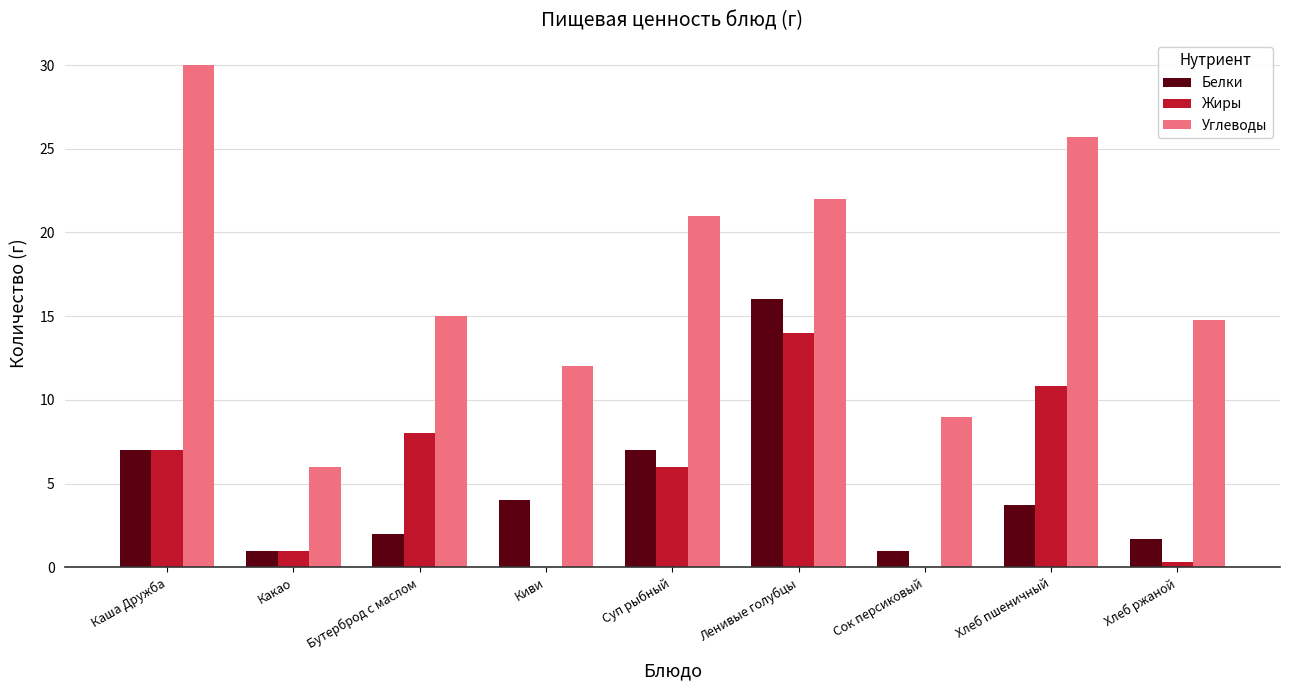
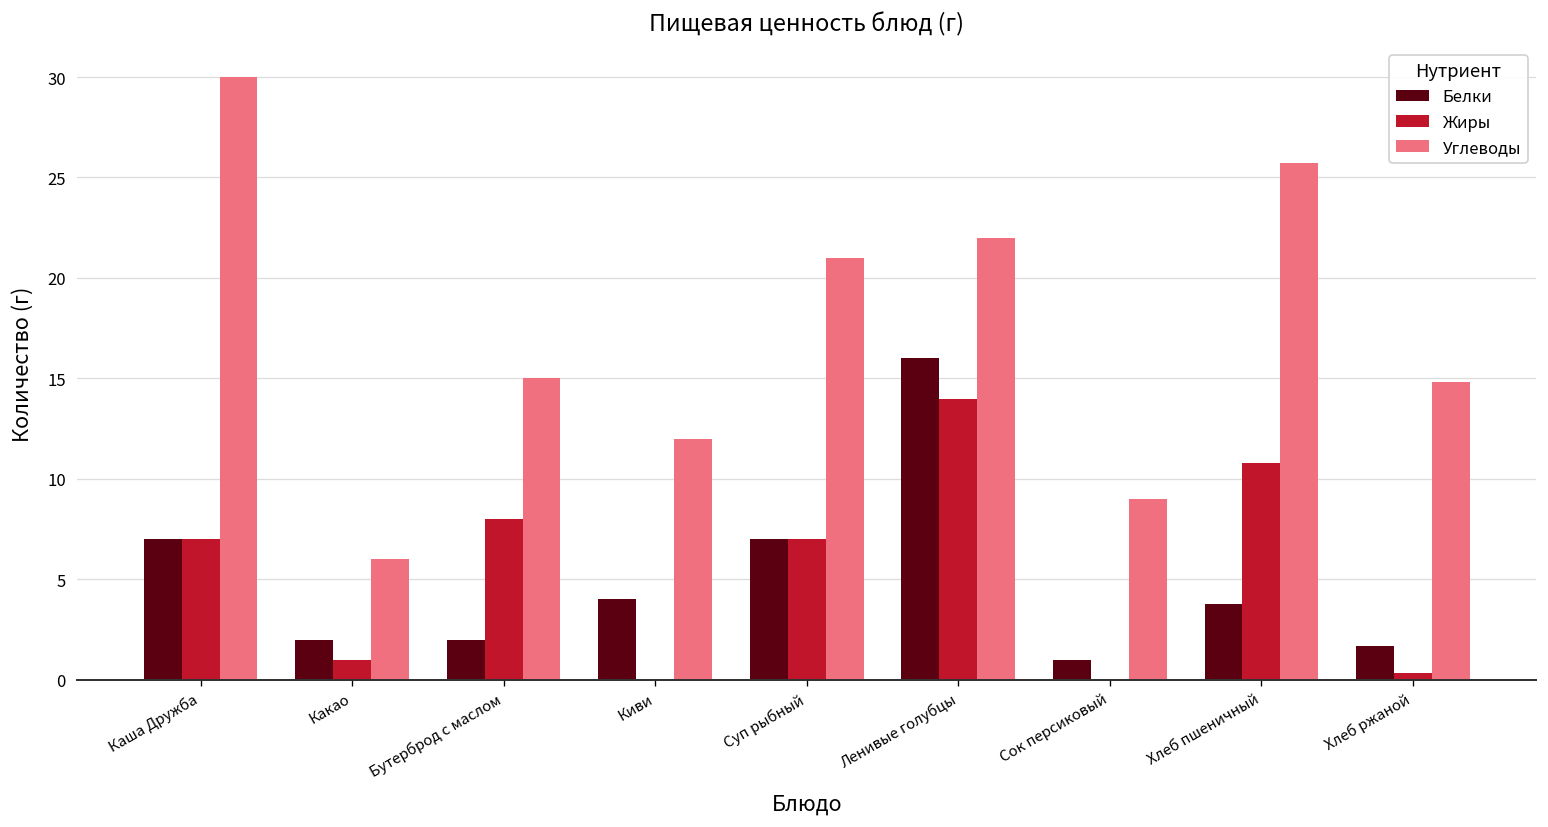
Белки, Какао: 1 -> 2
Жиры, Суп рыбный: 6 -> 7
